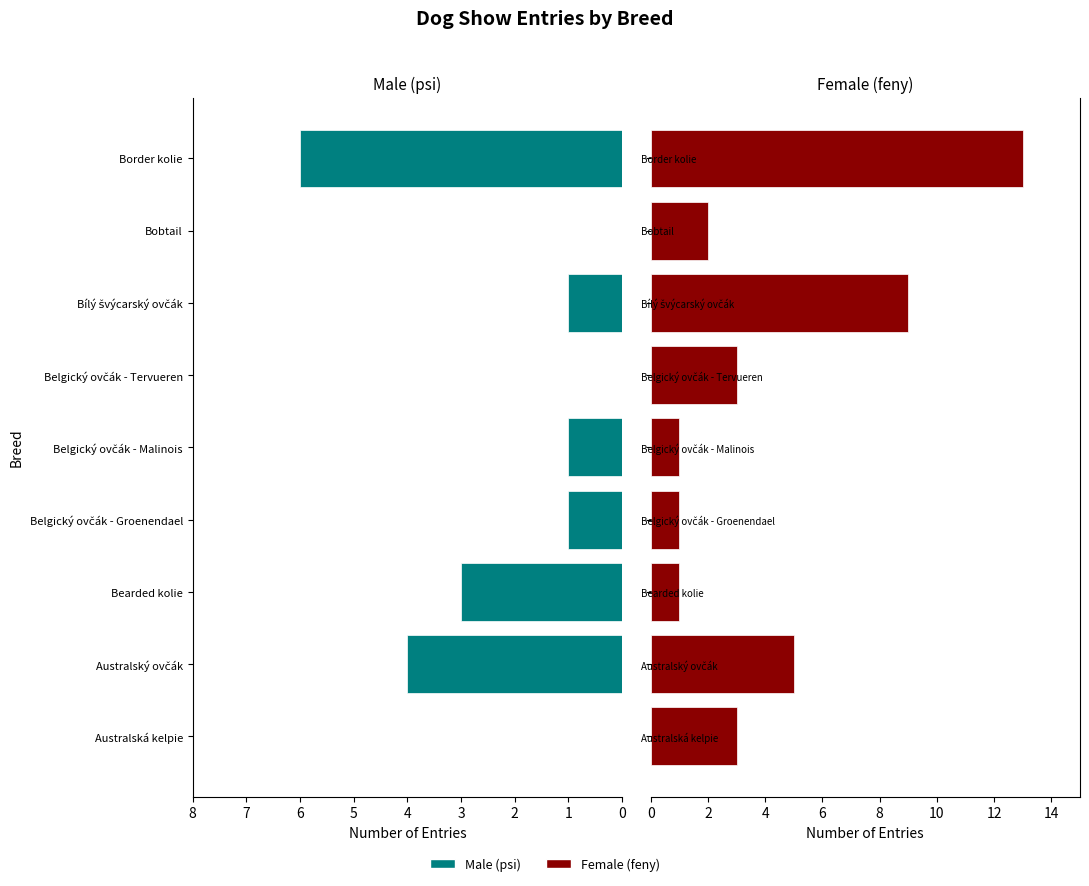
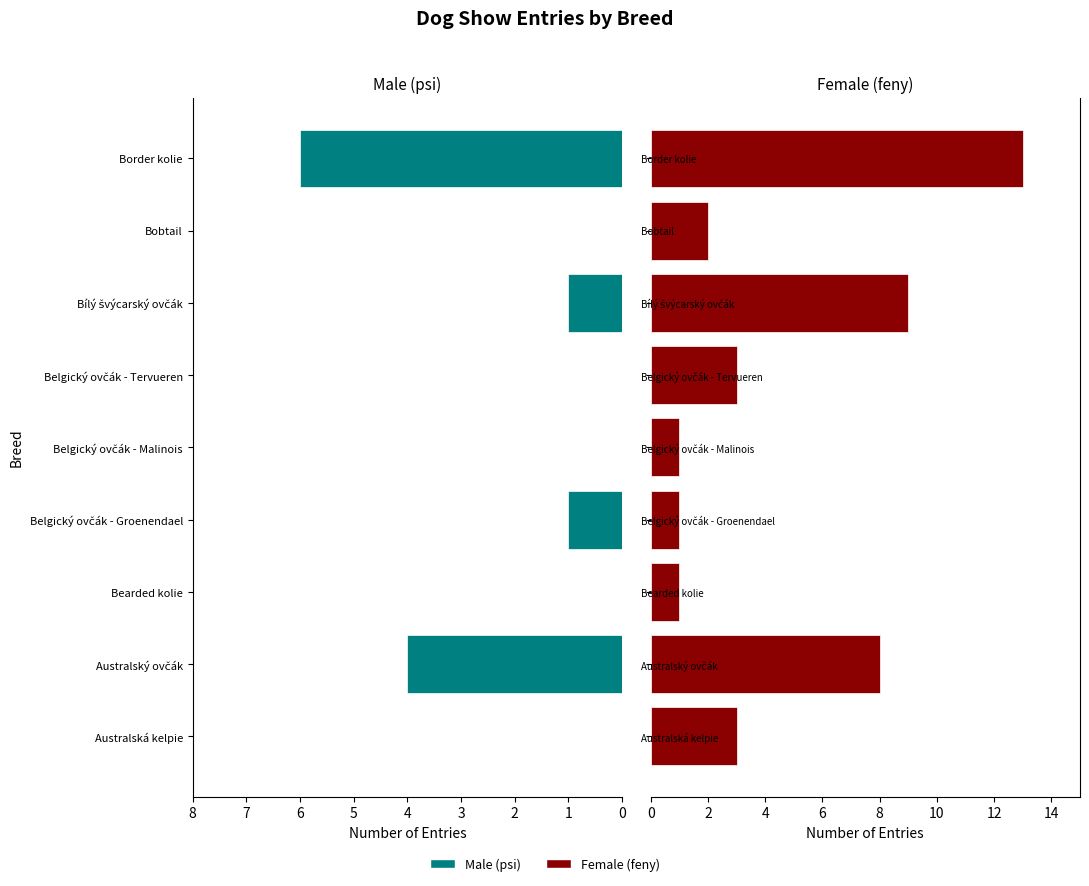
Male (psi), Belgický ovčák - Malinois: 1 -> 0
Male (psi), Bearded kolie: 3 -> 0
Female (feny), Australský ovčák: 5 -> 8
